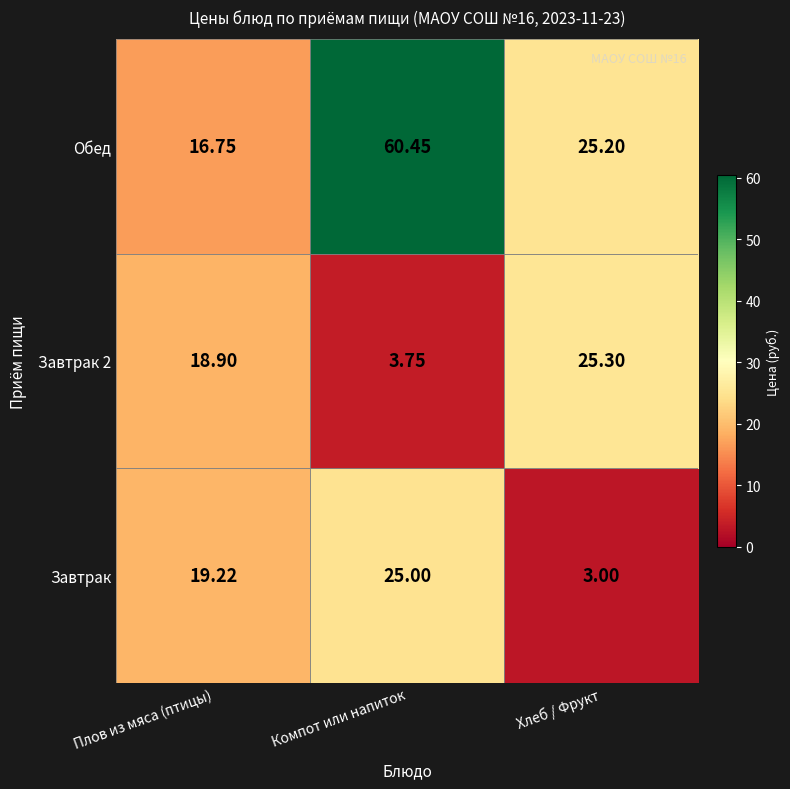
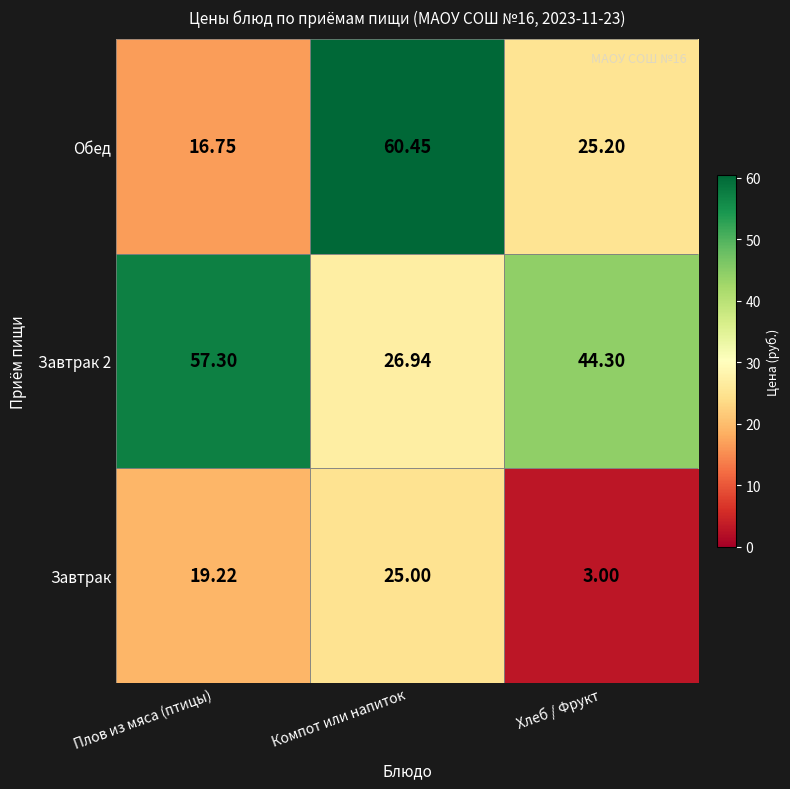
Завтрак 2, Плов из мяса (птицы): 18.90 -> 57.30
Завтрак 2, Компот или напиток: 3.75 -> 26.94
Завтрак 2, Хлеб / Фрукт: 25.30 -> 44.30
